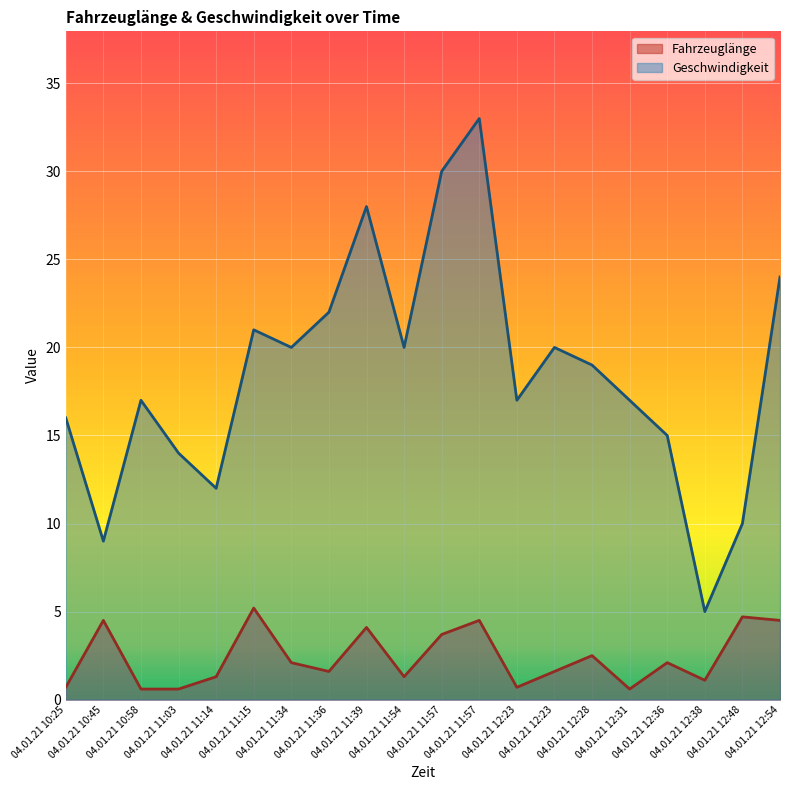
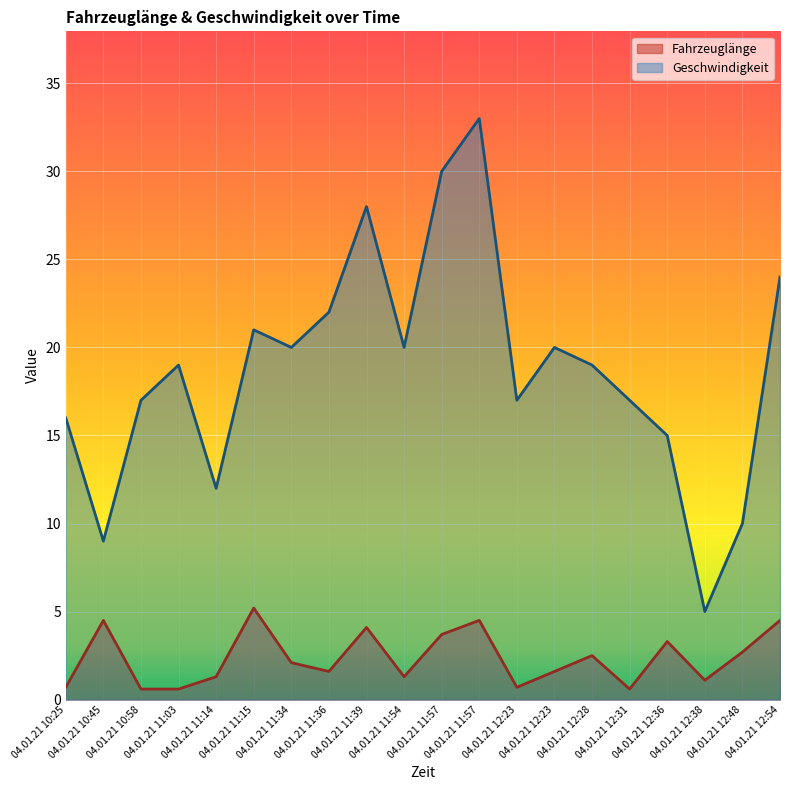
Geschwindigkeit, 04.01.21 11:03: 14 -> 19
Fahrzeuglänge, 04.01.21 12:36: 2.1 -> 3.3
Fahrzeuglänge, 04.01.21 12:48: 4.7 -> 2.7
